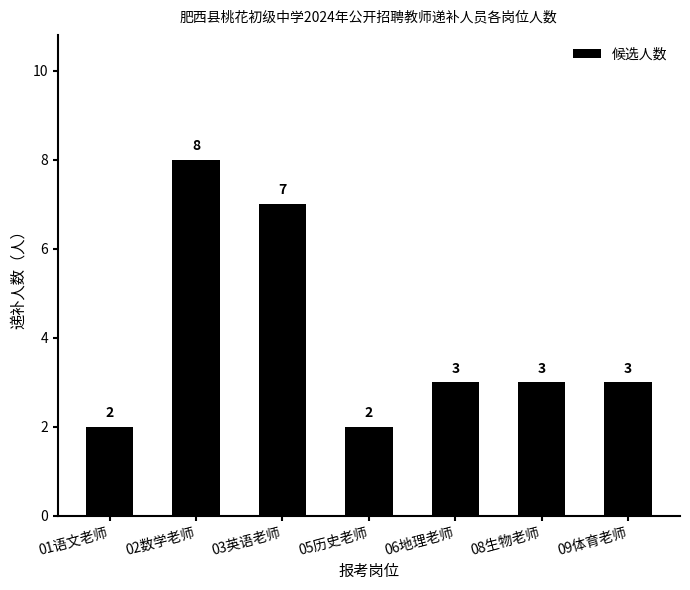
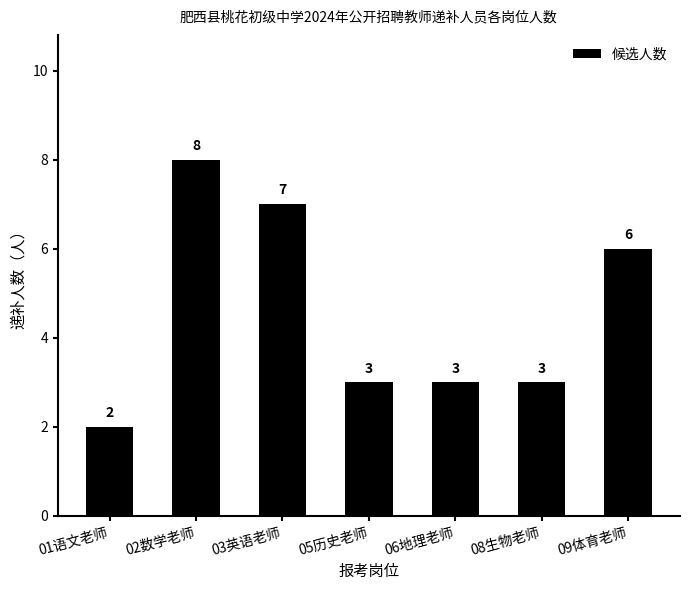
05历史老师: 2 -> 3
09体育老师: 3 -> 6
